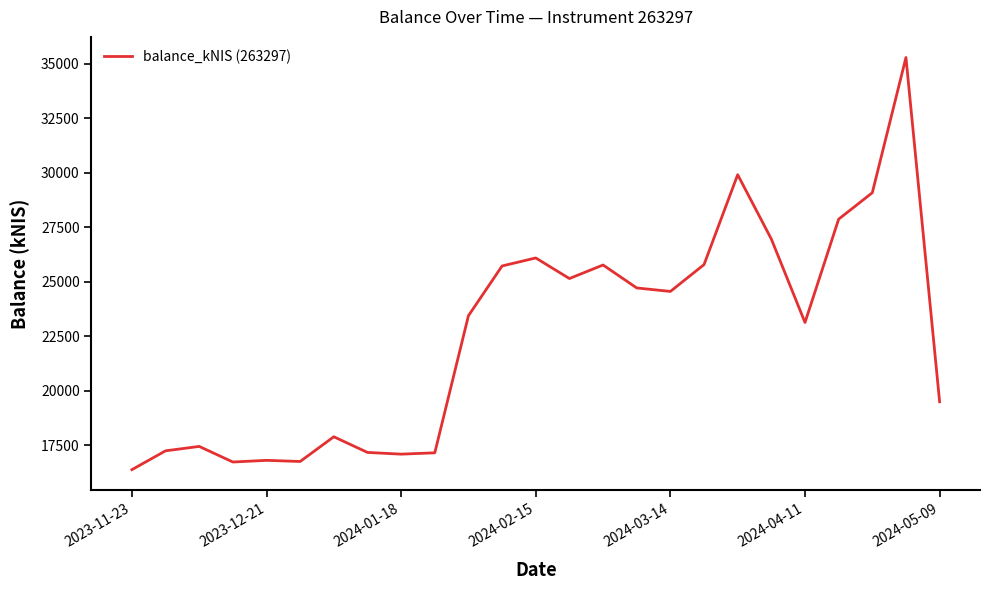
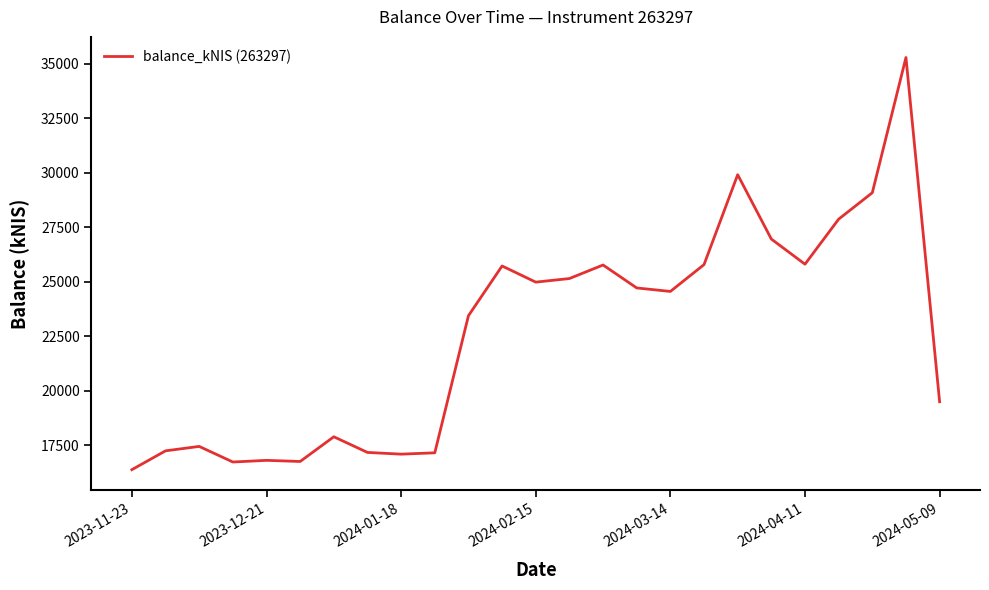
2024-02-15: 26100 -> 25000
2024-04-11: 23100 -> 25800
